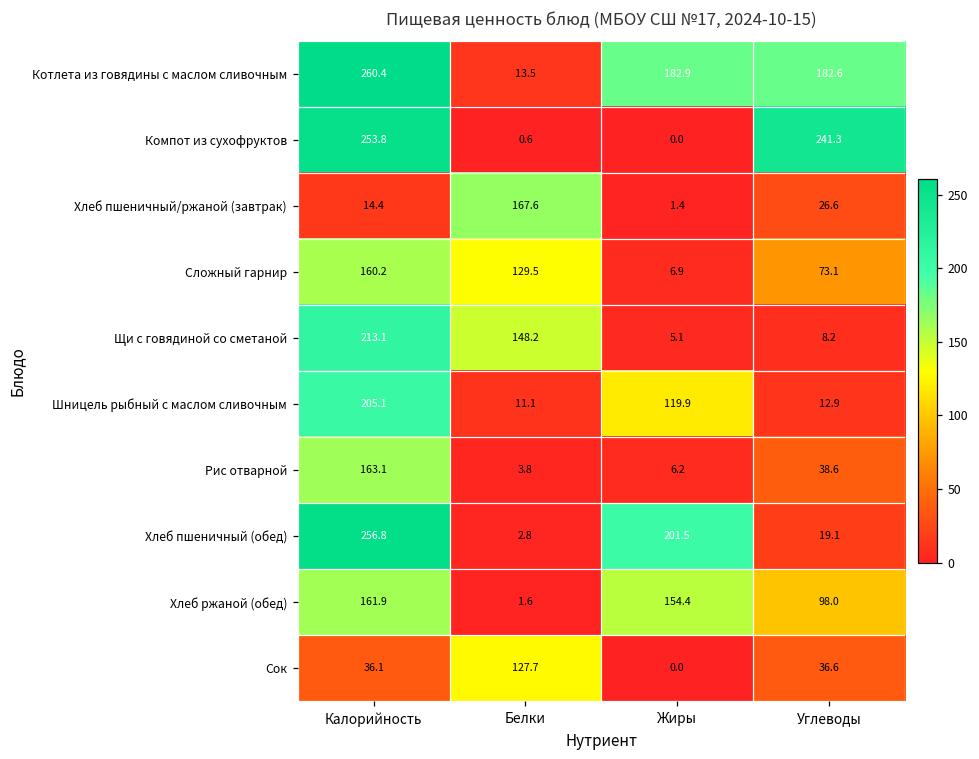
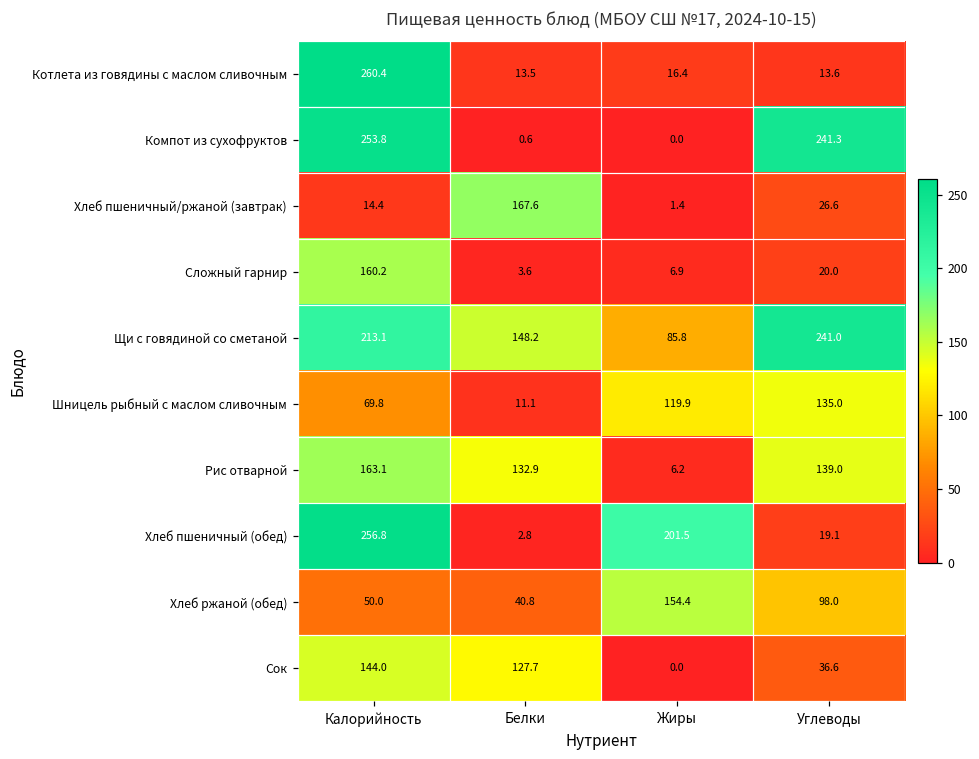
Котлета из говядины с маслом сливочным, Жиры: 182.9 -> 16.4
Котлета из говядины с маслом сливочным, Углеводы: 182.6 -> 13.6
Сложный гарнир, Белки: 129.5 -> 3.6
Сложный гарнир, Углеводы: 73.1 -> 20.0
Щи с говядиной со сметаной, Жиры: 5.1 -> 85.8
Щи с говядиной со сметаной, Углеводы: 8.2 -> 241.0
Шницель рыбный с маслом сливочным, Калорийность: 205.1 -> 69.8
Шницель рыбный с маслом сливочным, Углеводы: 12.9 -> 135.0
Рис отварной, Белки: 3.8 -> 132.9
Рис отварной, Углеводы: 38.6 -> 139.0
Хлеб ржаной (обед), Калорийность: 161.9 -> 50.0
Хлеб ржаной (обед), Белки: 1.6 -> 40.8
Сок, Калорийность: 36.1 -> 144.0
